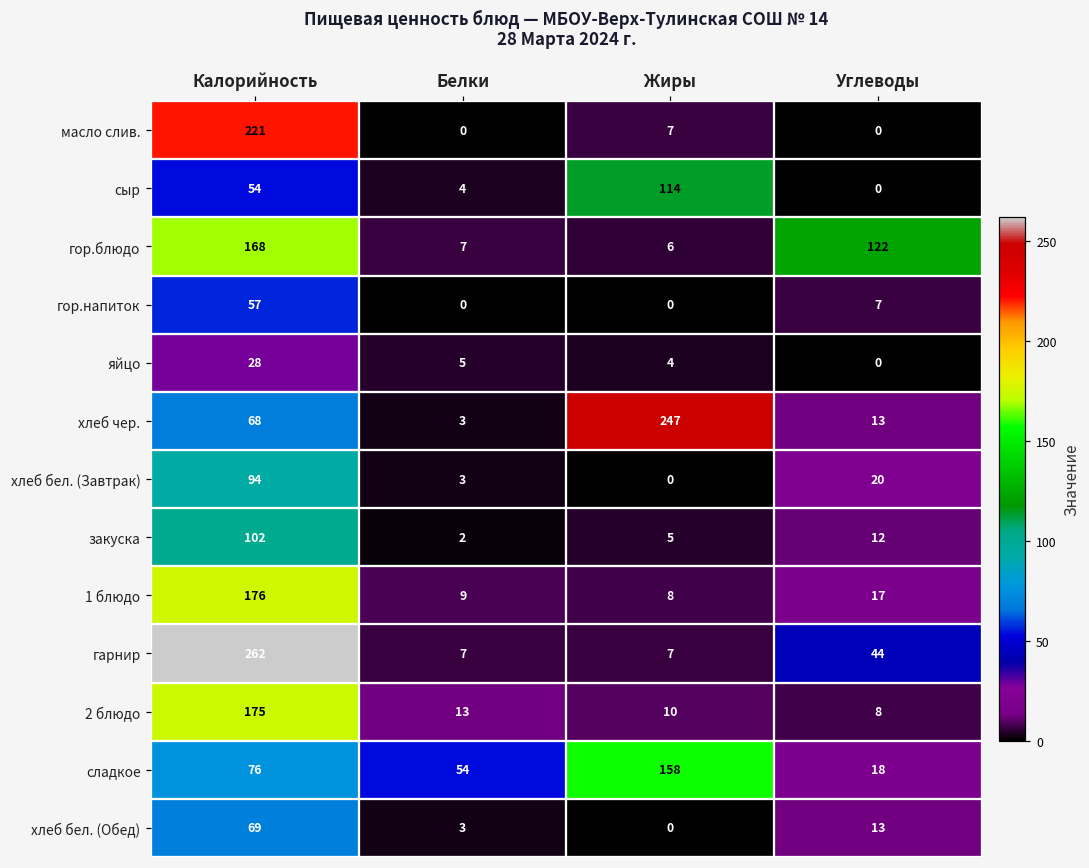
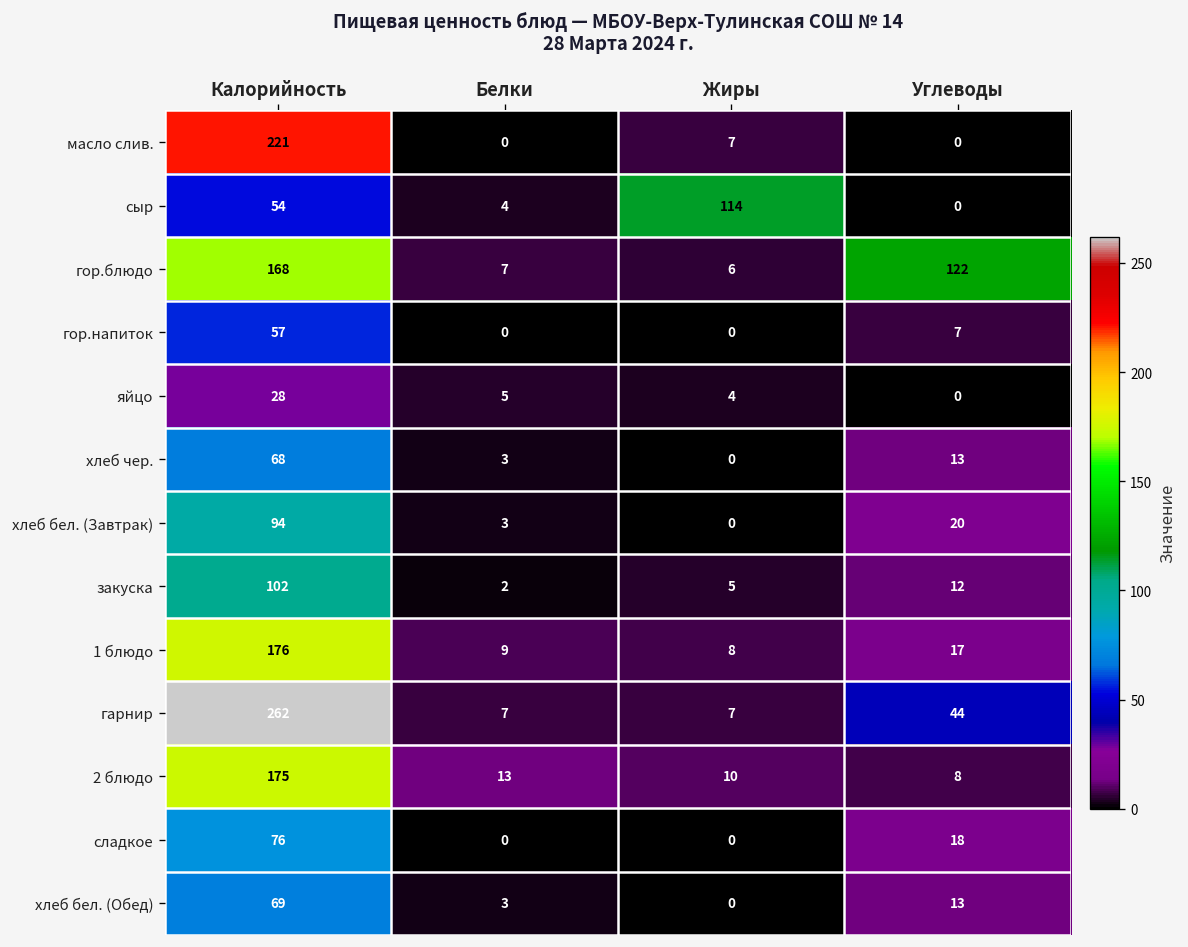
хлеб чер., Жиры: 247 -> 0
сладкое, Белки: 54 -> 0
сладкое, Жиры: 158 -> 0
